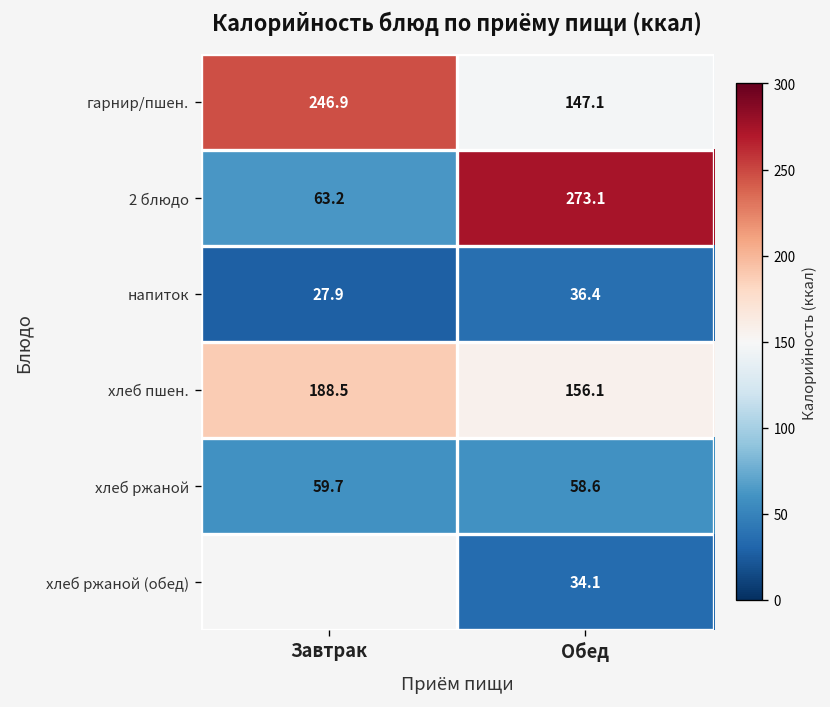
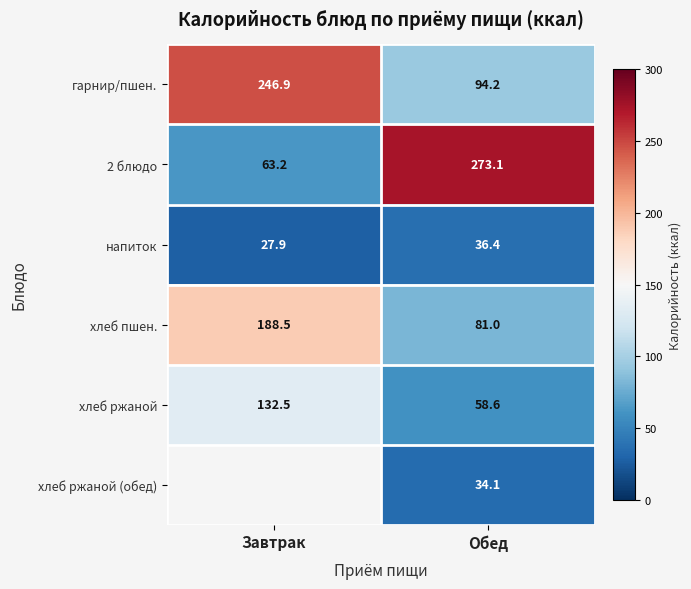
гарнир/пшен., Обед: 147.1 -> 94.2
хлеб пшен., Обед: 156.1 -> 81.0
хлеб ржаной, Завтрак: 59.7 -> 132.5
